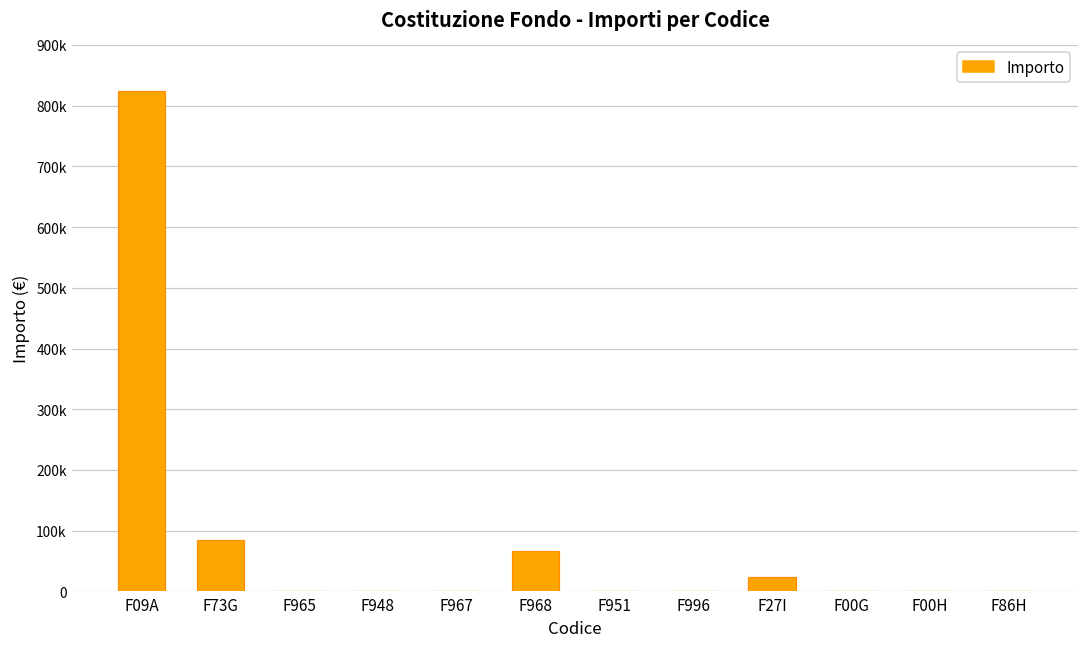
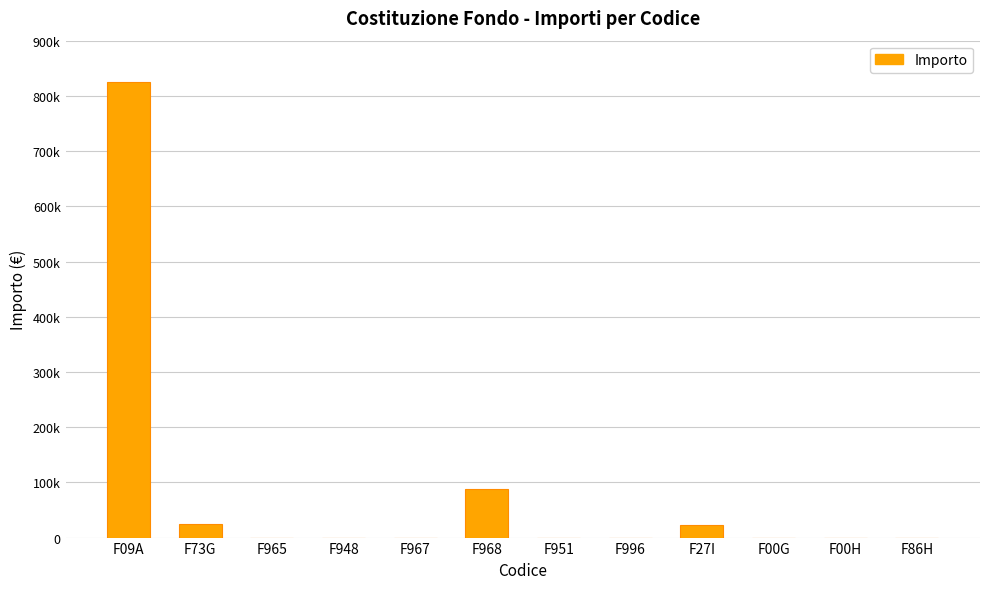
F73G: 80000 -> 20000
F968: 70000 -> 90000
